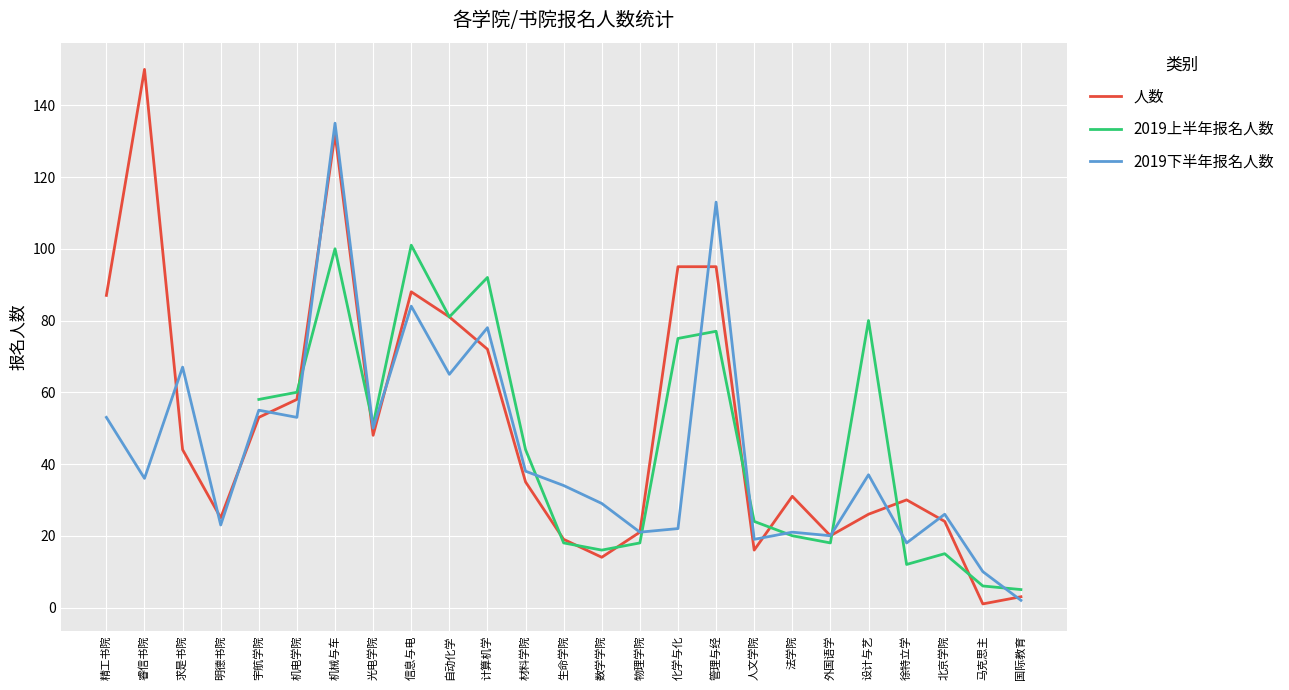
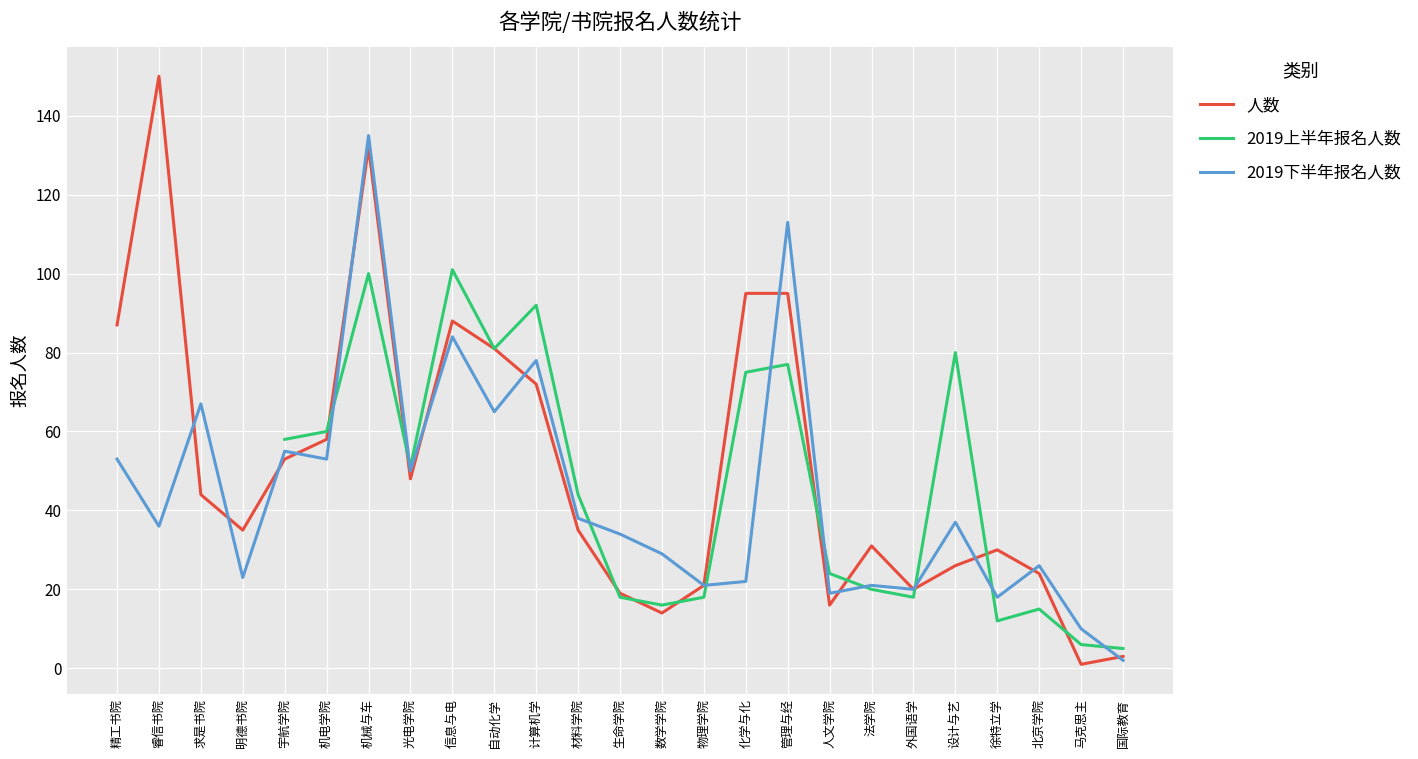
人数, 明德书院: 25 -> 35
